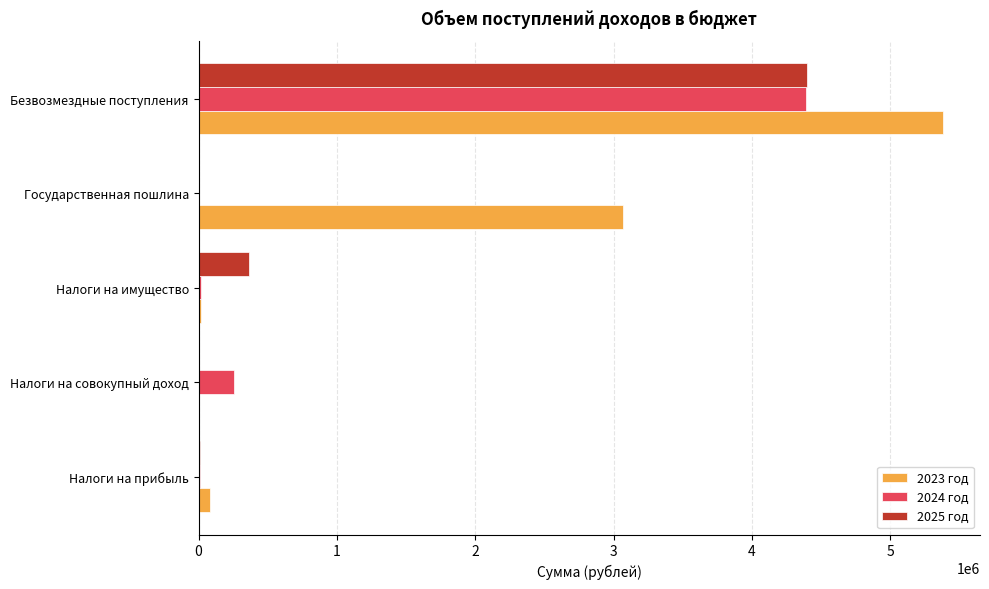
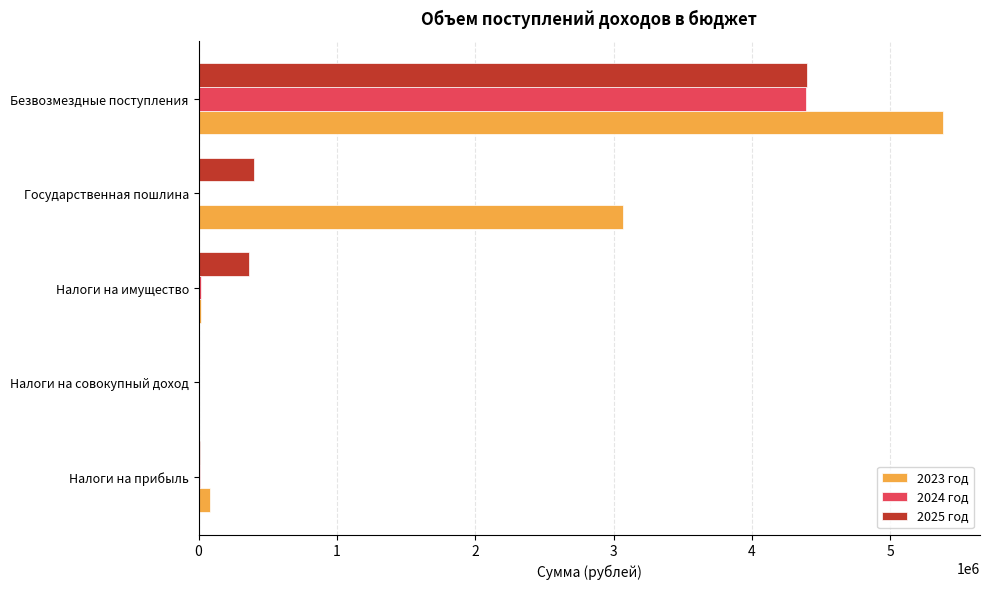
2025 год, Государственная пошлина: 0 -> 400000
2024 год, Налоги на совокупный доход: 250000 -> 0
